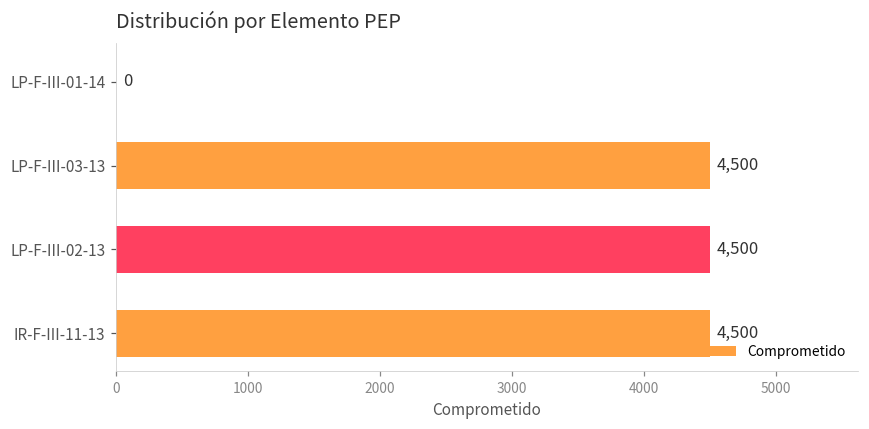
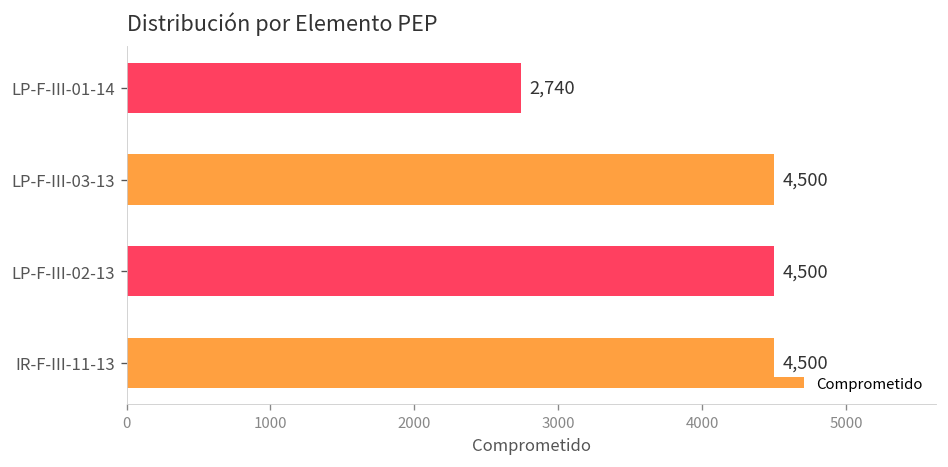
LP-F-III-01-14: 0 -> 2,740
